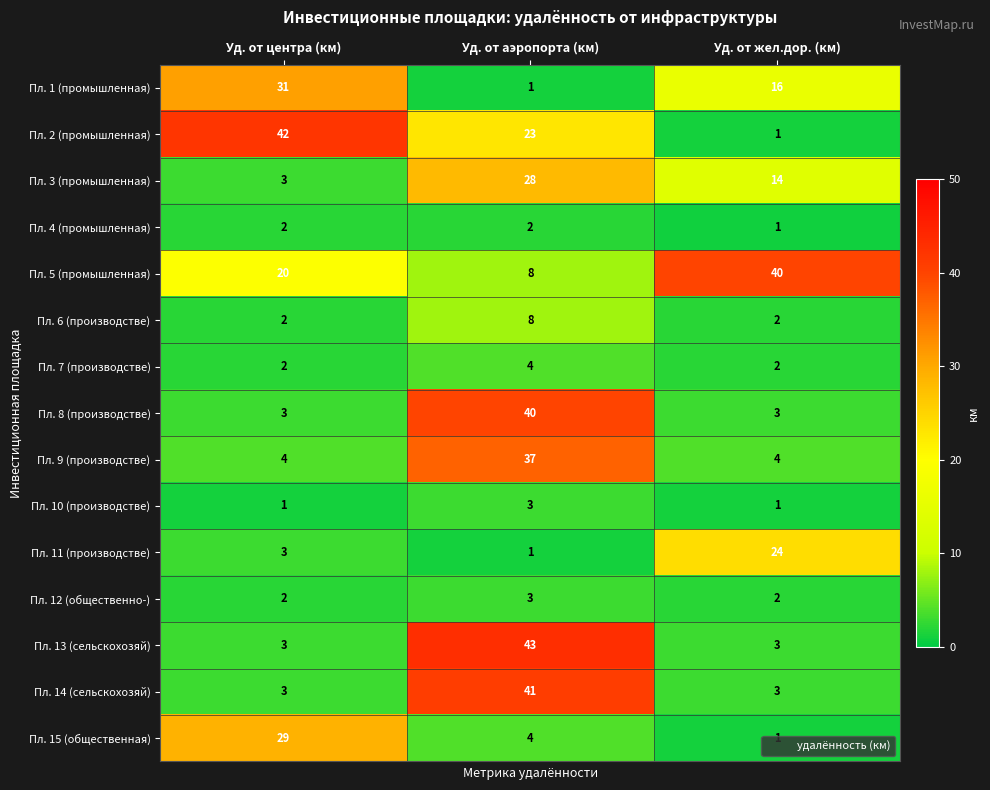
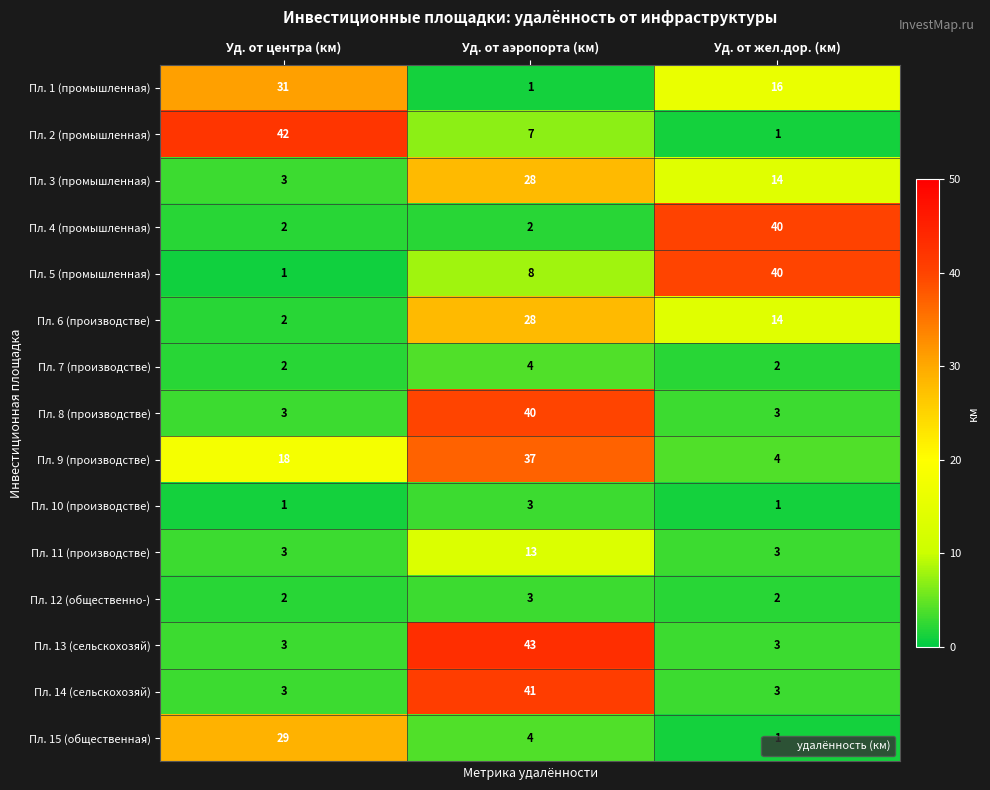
Пл. 2 (промышленная), Уд. от аэропорта (км): 23 -> 7
Пл. 4 (промышленная), Уд. от жел.дор. (км): 1 -> 40
Пл. 5 (промышленная), Уд. от центра (км): 20 -> 1
Пл. 6 (производстве), Уд. от аэропорта (км): 8 -> 28
Пл. 6 (производстве), Уд. от жел.дор. (км): 2 -> 14
Пл. 9 (производстве), Уд. от центра (км): 4 -> 18
Пл. 11 (производстве), Уд. от аэропорта (км): 1 -> 13
Пл. 11 (производстве), Уд. от жел.дор. (км): 24 -> 3
